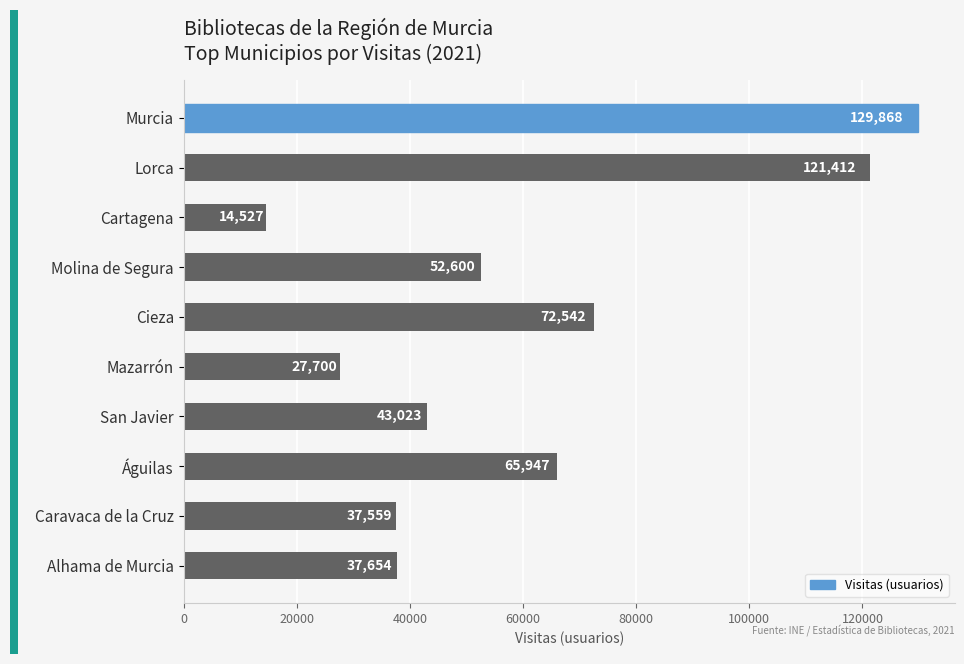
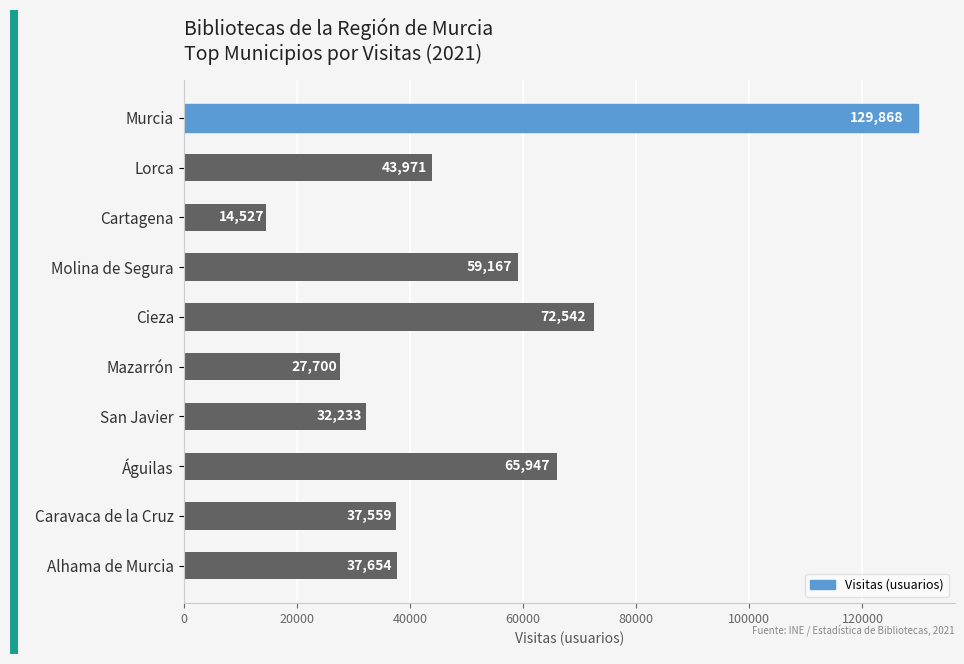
Lorca: 121,412 -> 43,971
Molina de Segura: 52,600 -> 59,167
San Javier: 43,023 -> 32,233
